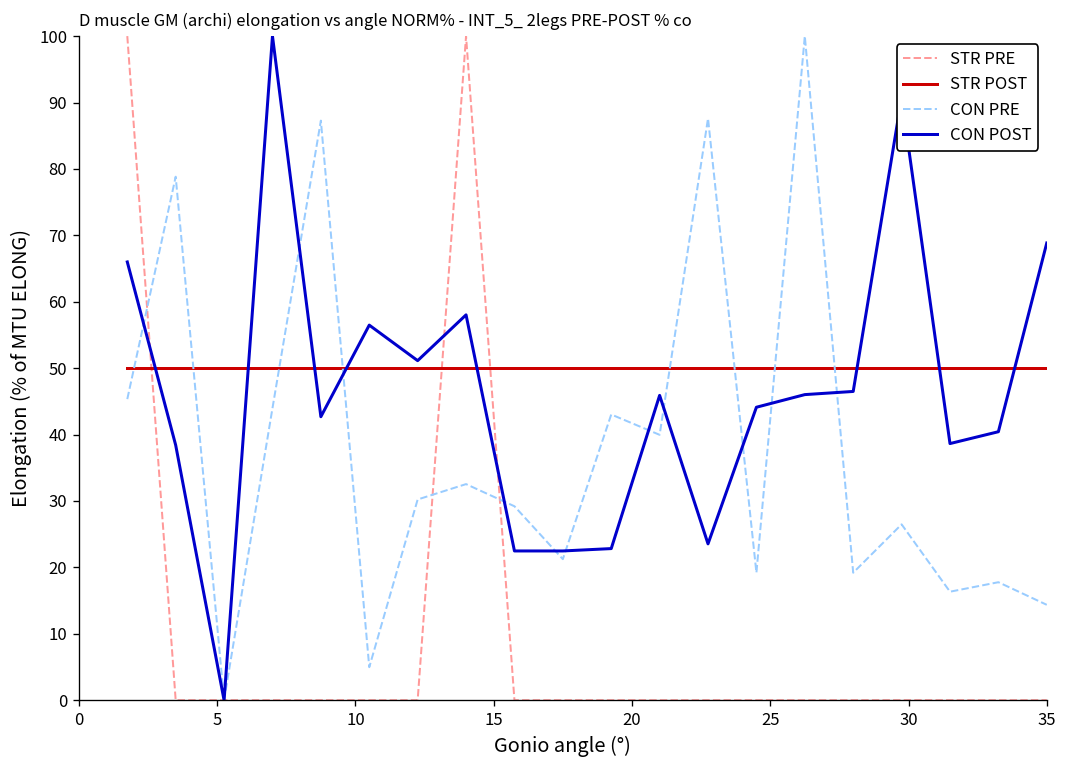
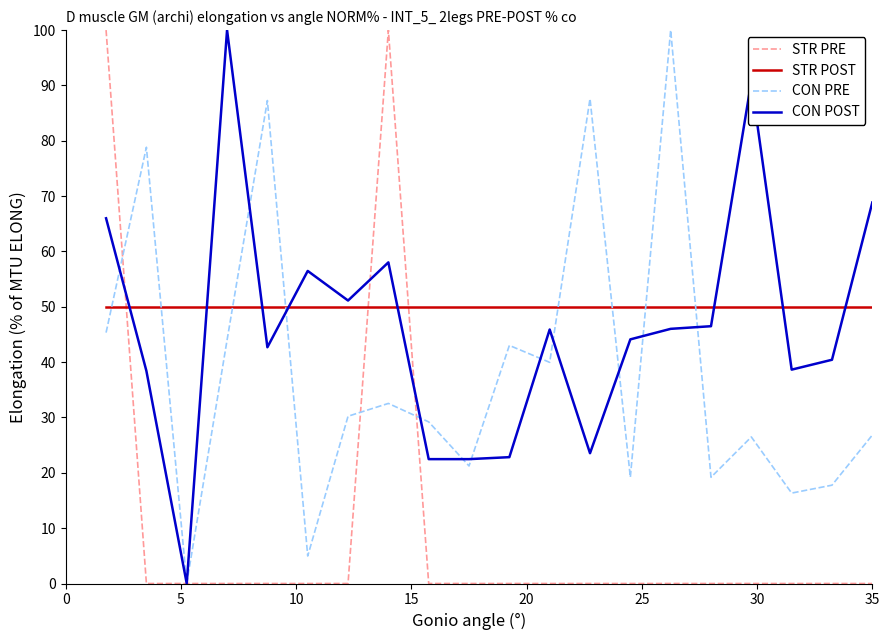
CON PRE, 35: 14 -> 27
